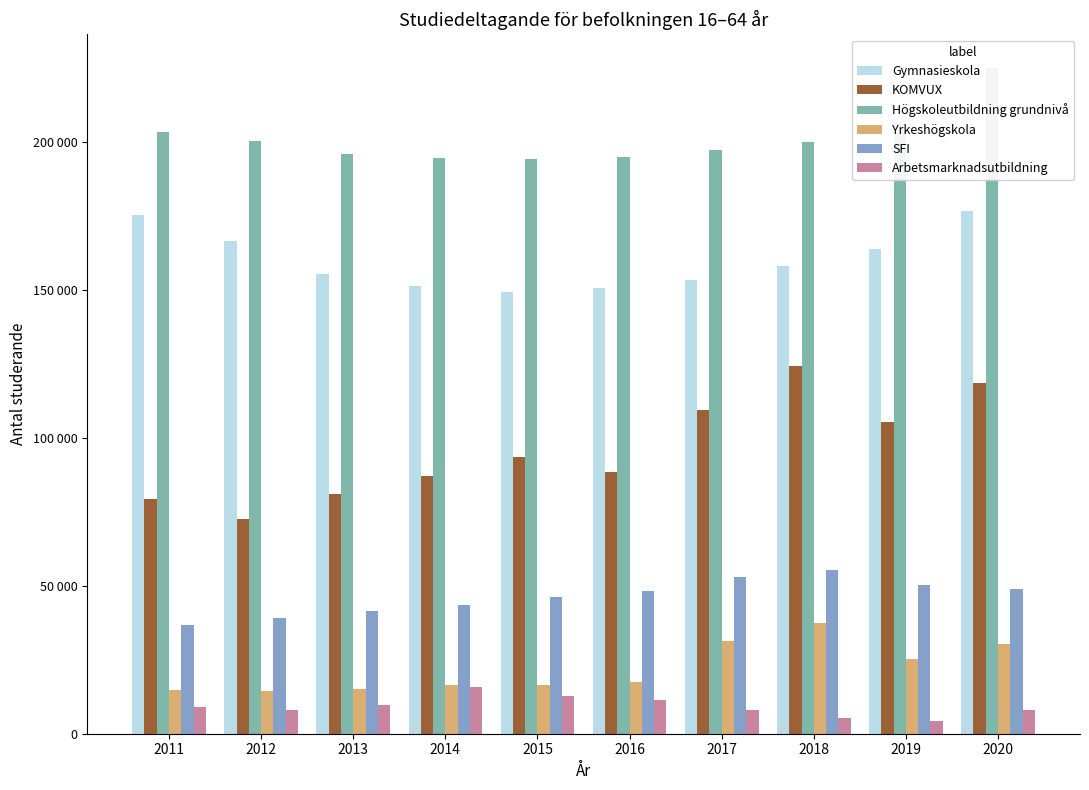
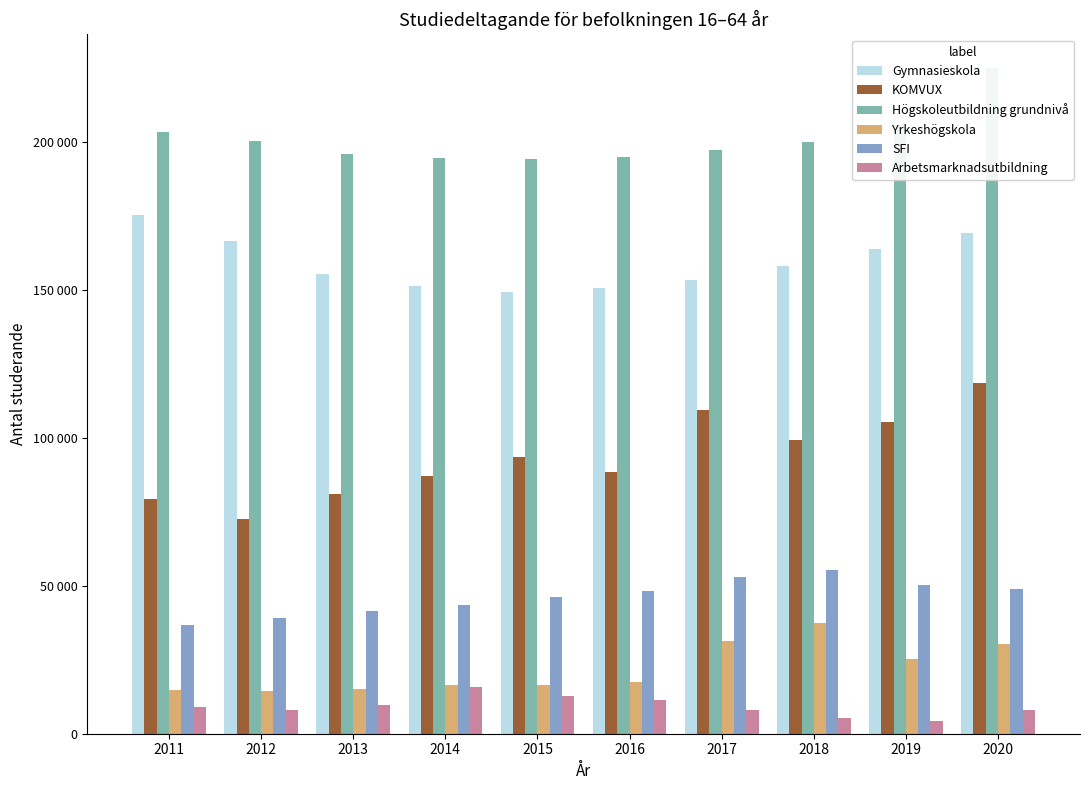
KOMVUX, 2018: 124000 -> 99000
Gymnasieskola, 2020: 177000 -> 169000
